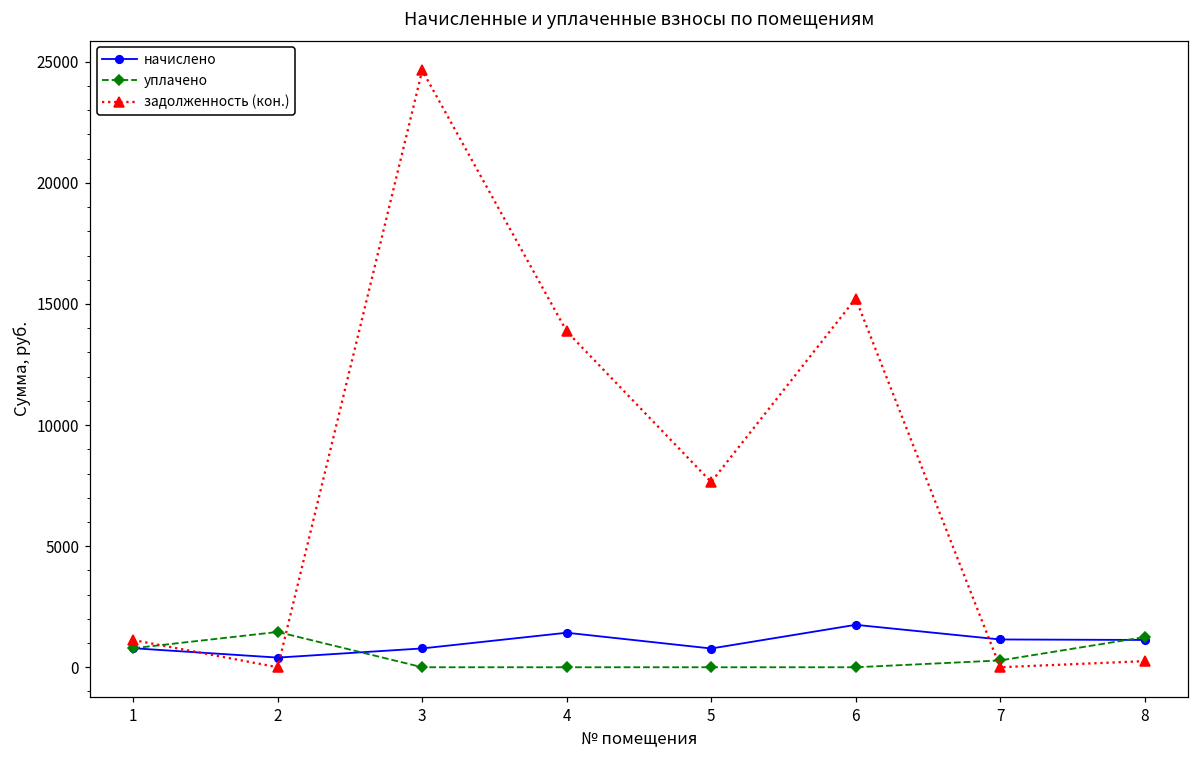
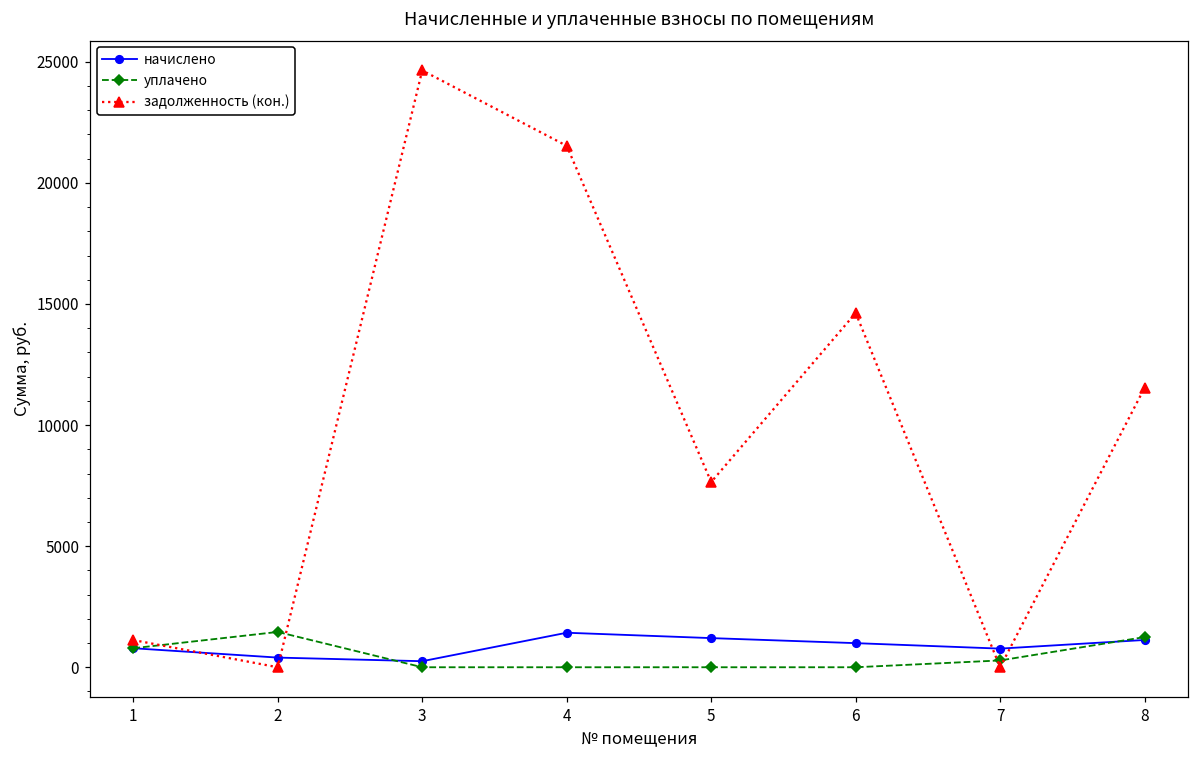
начислено, 3: 800 -> 200
задолженность (кон.), 4: 13900 -> 21500
начислено, 5: 800 -> 1200
начислено, 6: 1800 -> 1000
задолженность (кон.), 6: 15200 -> 14600
начислено, 7: 1100 -> 800
задолженность (кон.), 8: 300 -> 11500
